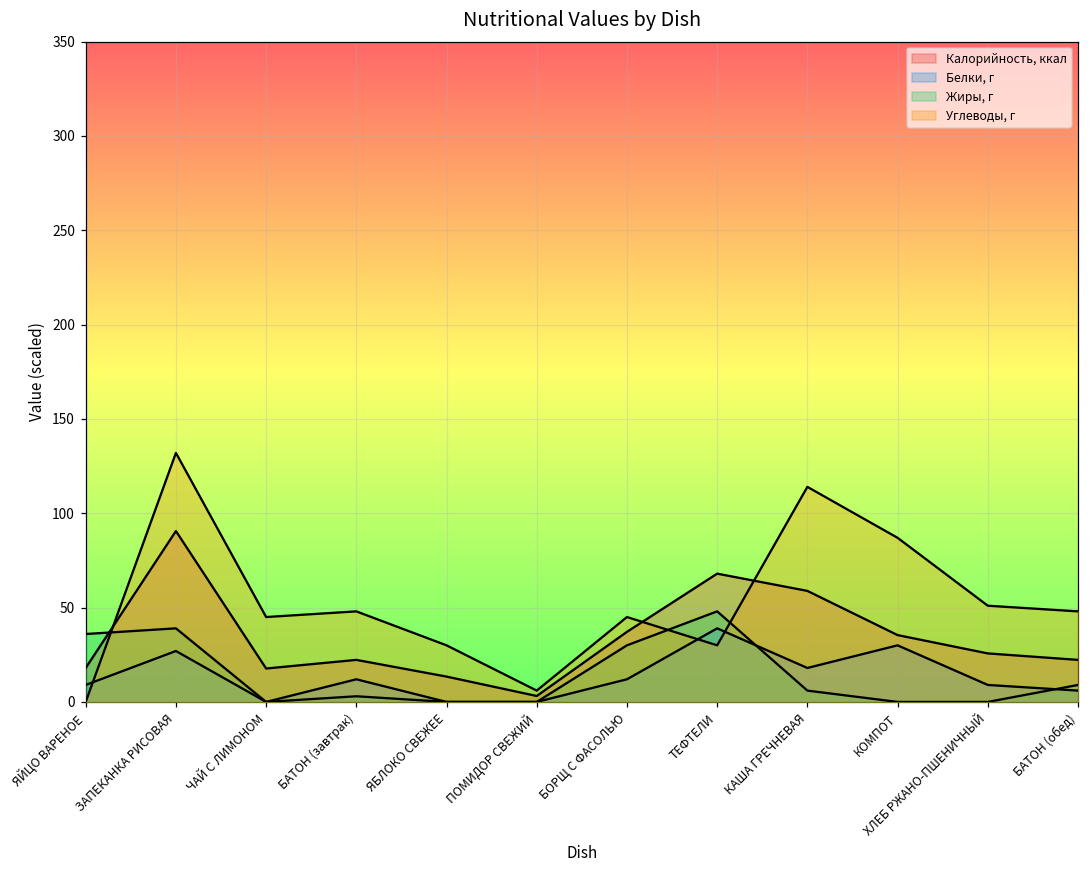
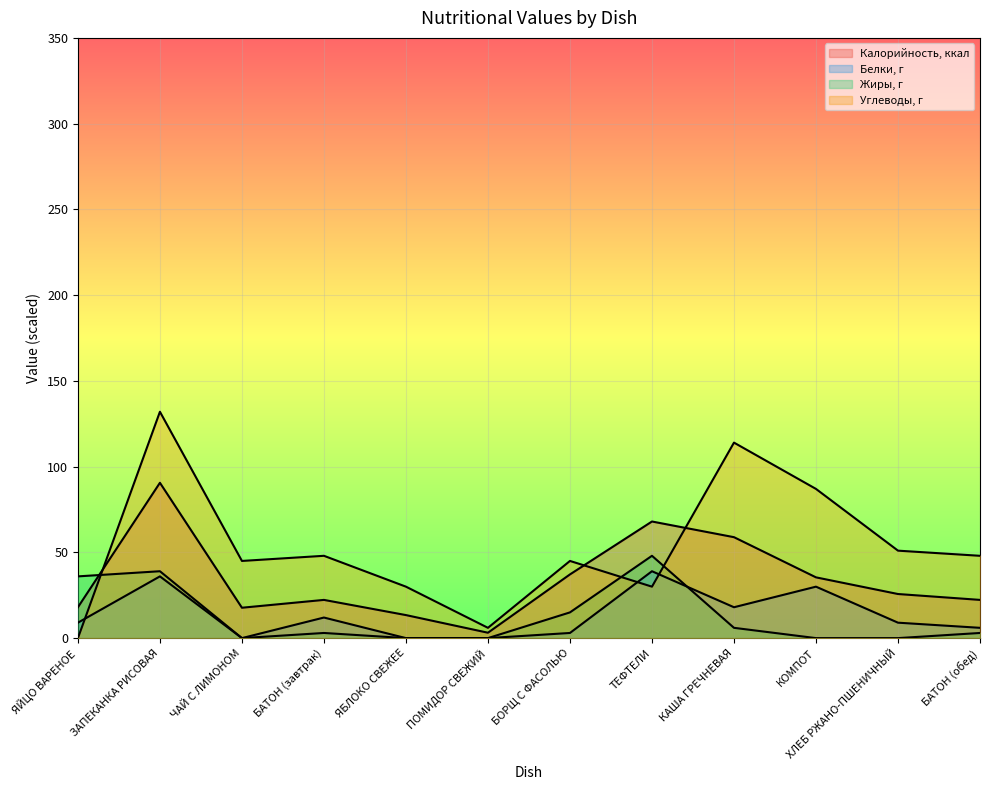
Белки, г, ЗАПЕКАНКА РИСОВАЯ: 27 -> 36
Белки, г, БОРЩ С ФАСОЛЬЮ: 12 -> 3
Жиры, г, БОРЩ С ФАСОЛЬЮ: 30 -> 15
Жиры, г, БАТОН (обед): 9 -> 3
